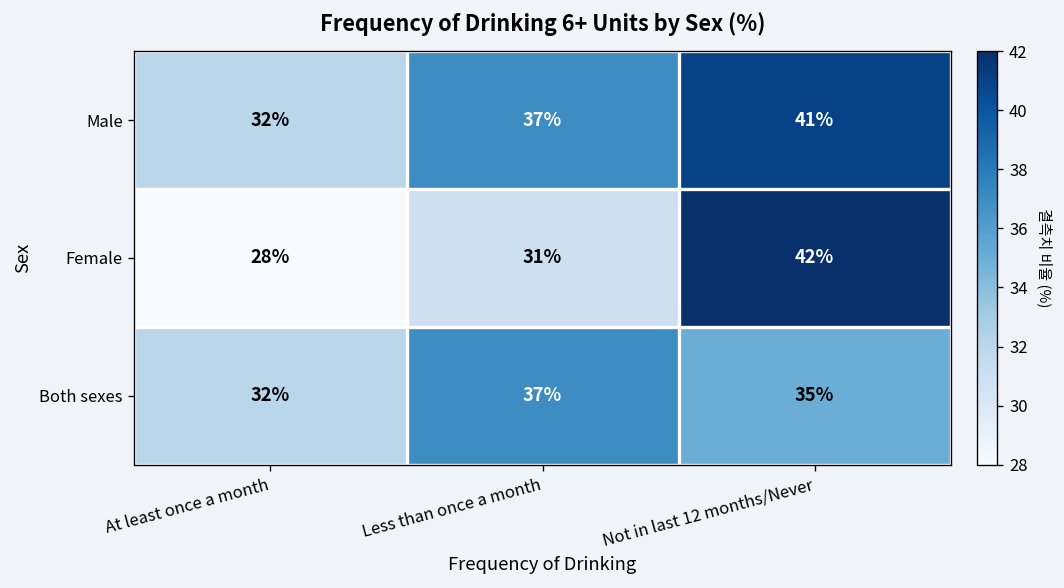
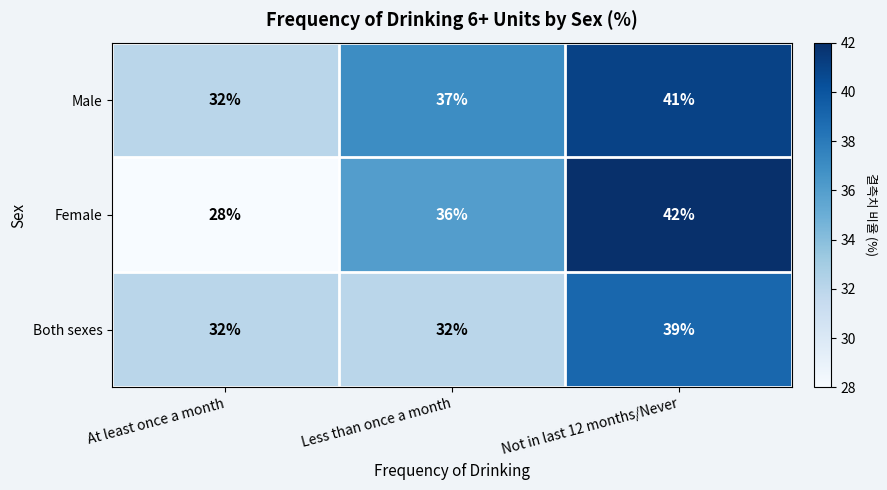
Female, Less than once a month: 31% -> 36%
Both sexes, Less than once a month: 37% -> 32%
Both sexes, Not in last 12 months/Never: 35% -> 39%
